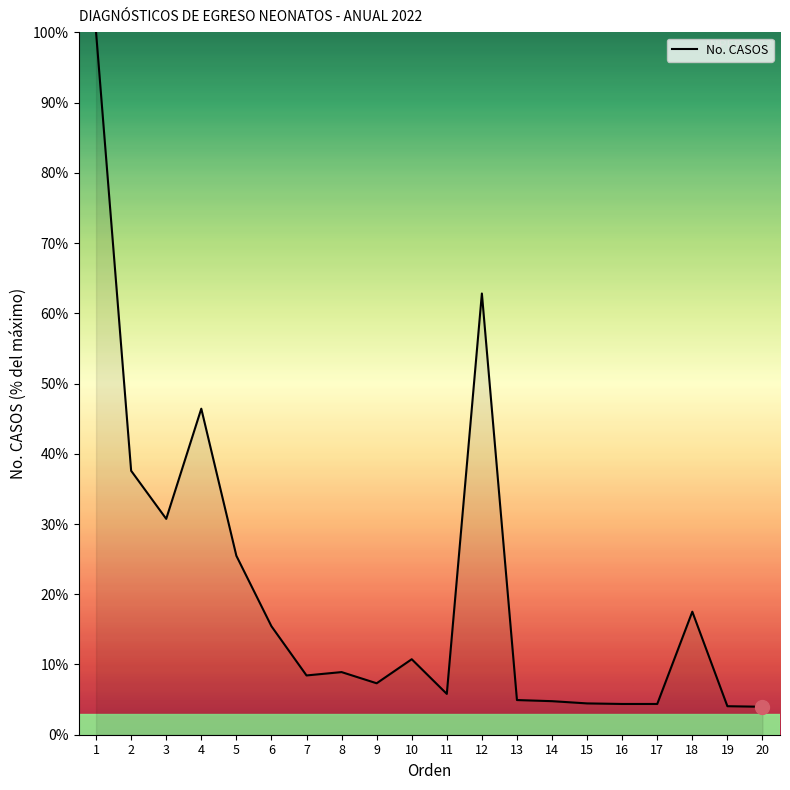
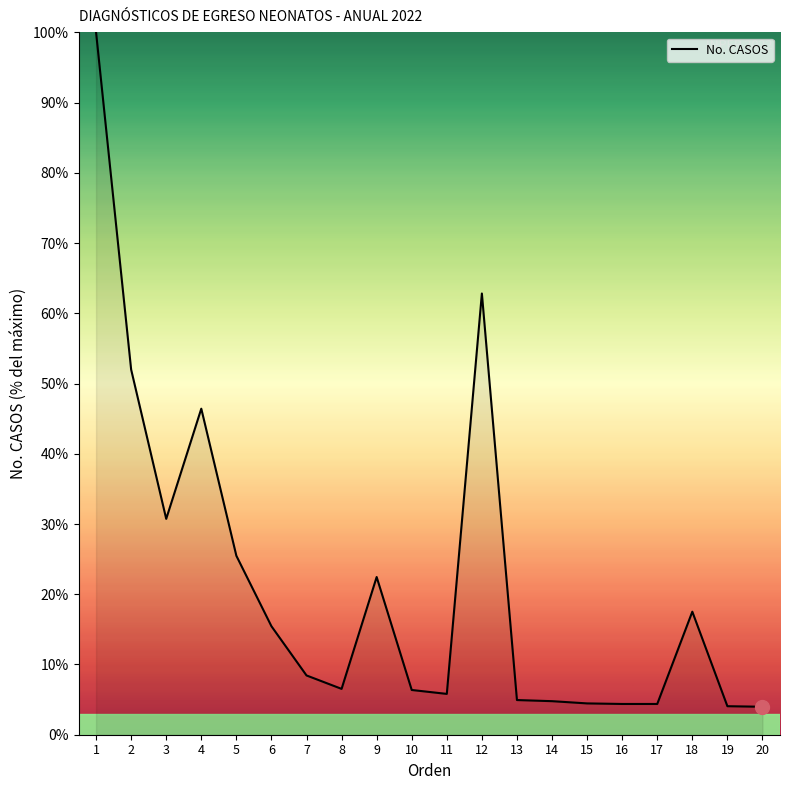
No. CASOS, 2: 38% -> 52%
No. CASOS, 8: 9% -> 7%
No. CASOS, 9: 7% -> 22%
No. CASOS, 10: 11% -> 6%
